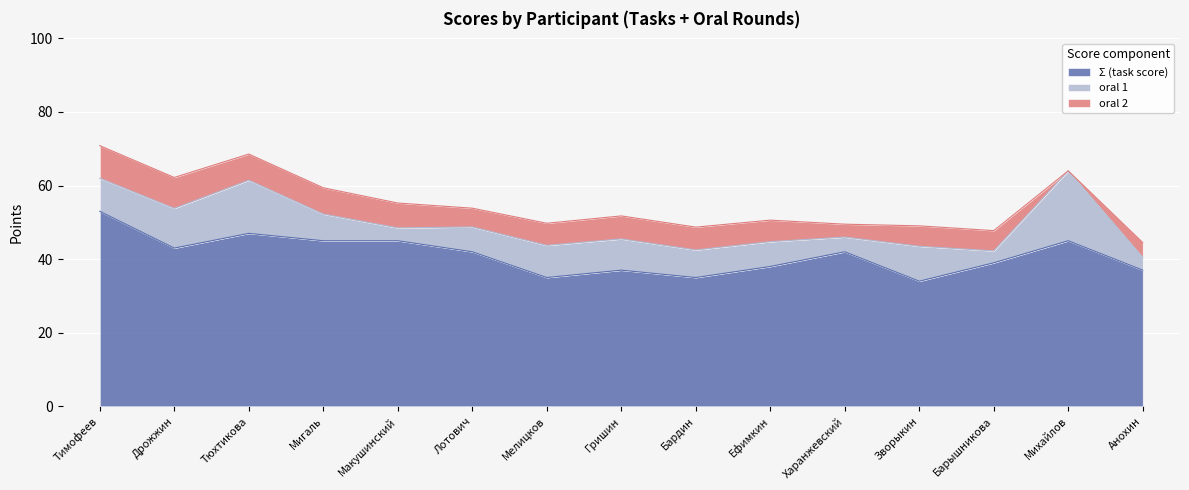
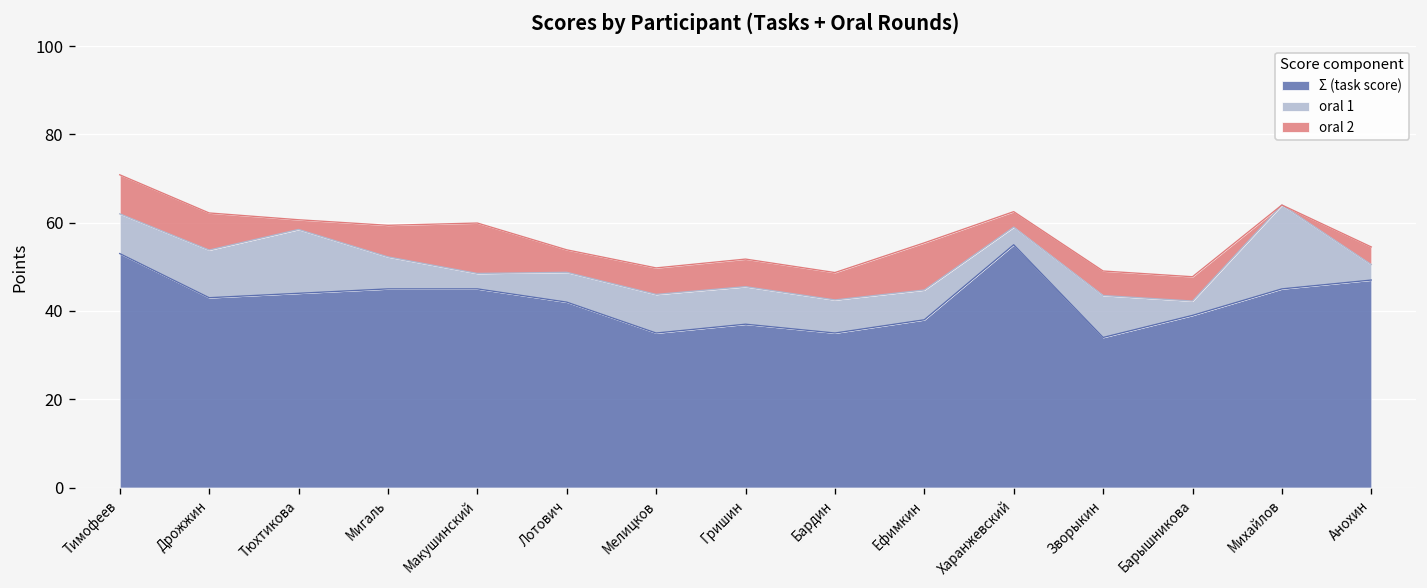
Σ (task score), Тюхтикова: 47 -> 44
oral 2, Тюхтикова: 7 -> 2
oral 2, Макушинский: 7 -> 11
oral 2, Ефимкин: 6 -> 11
Σ (task score), Харанжевский: 42 -> 55
Σ (task score), Анохин: 37 -> 47
